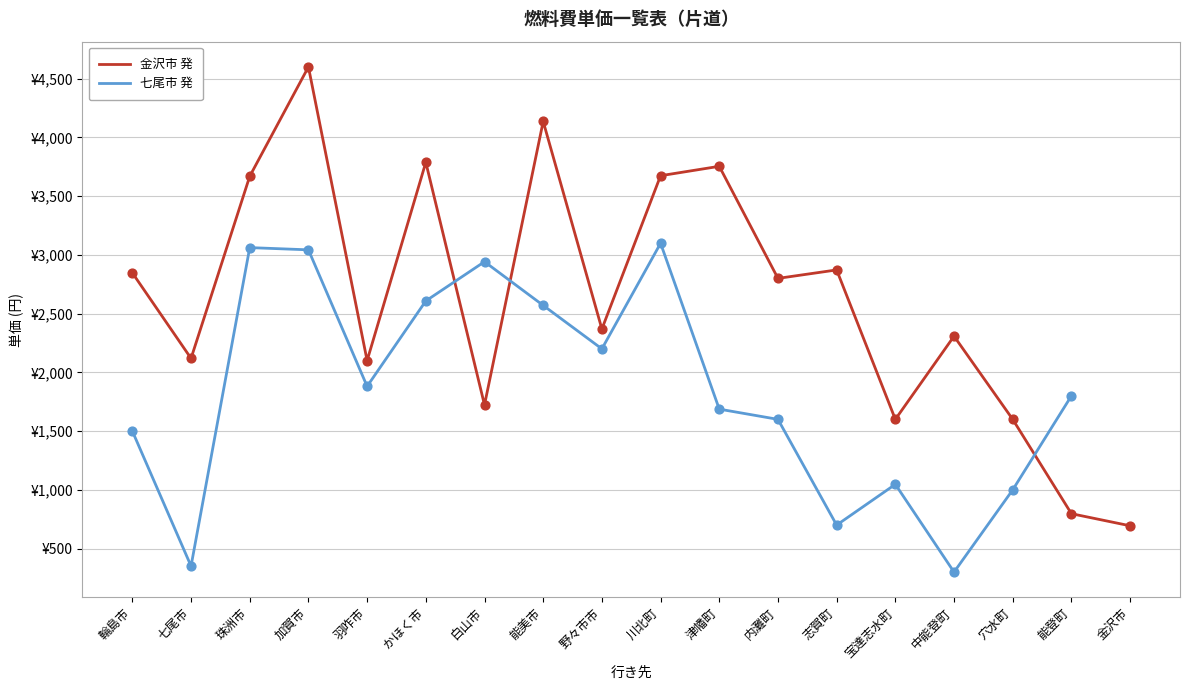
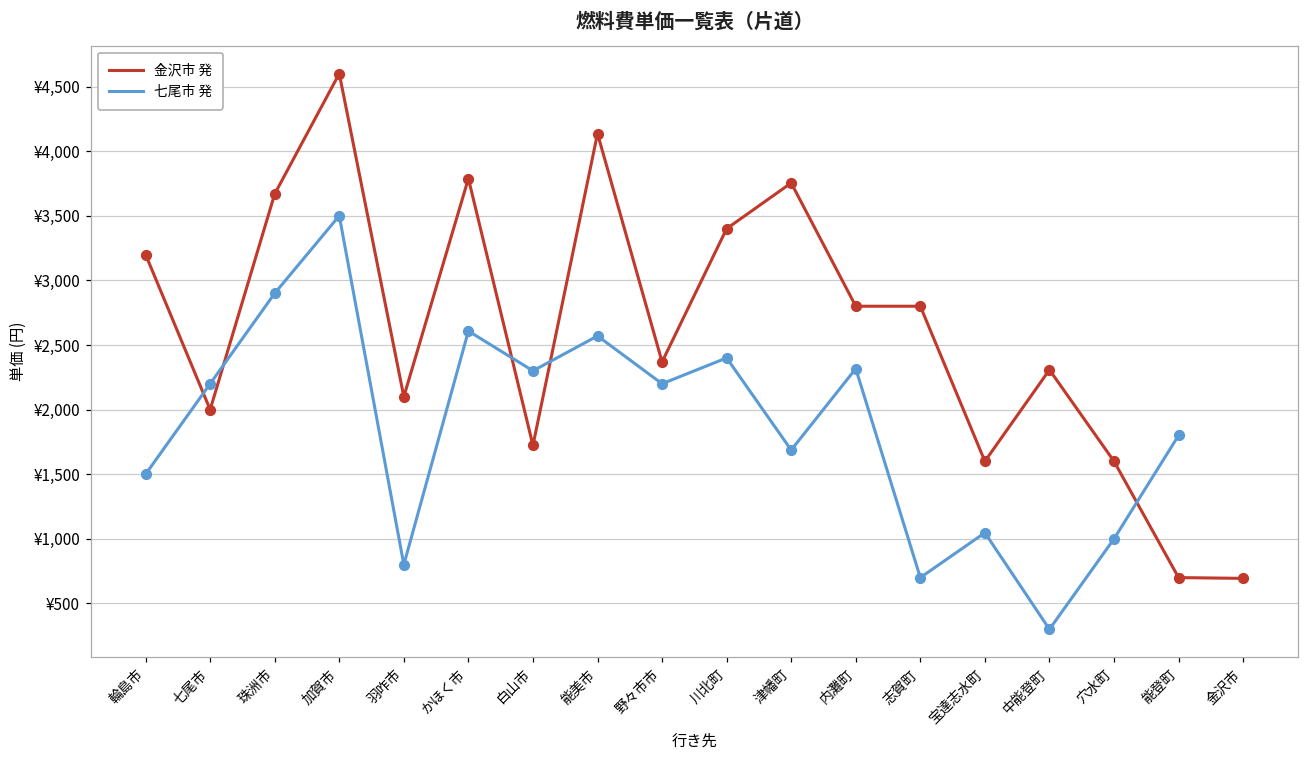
金沢市 発, 輪島市: ¥2,850 -> ¥3,200
金沢市 発, 七尾市: ¥2,120 -> ¥2,000
七尾市 発, 七尾市: ¥350 -> ¥2,200
七尾市 発, 珠洲市: ¥3,060 -> ¥2,900
七尾市 発, 加賀市: ¥3,040 -> ¥3,500
七尾市 発, 羽咋市: ¥1,880 -> ¥800
七尾市 発, 白山市: ¥2,940 -> ¥2,300
金沢市 発, 川北町: ¥3,670 -> ¥3,400
七尾市 発, 川北町: ¥3,100 -> ¥2,400
七尾市 発, 内灘町: ¥1,600 -> ¥2,320
金沢市 発, 志賀町: ¥2,870 -> ¥2,800
金沢市 発, 能登町: ¥800 -> ¥700
